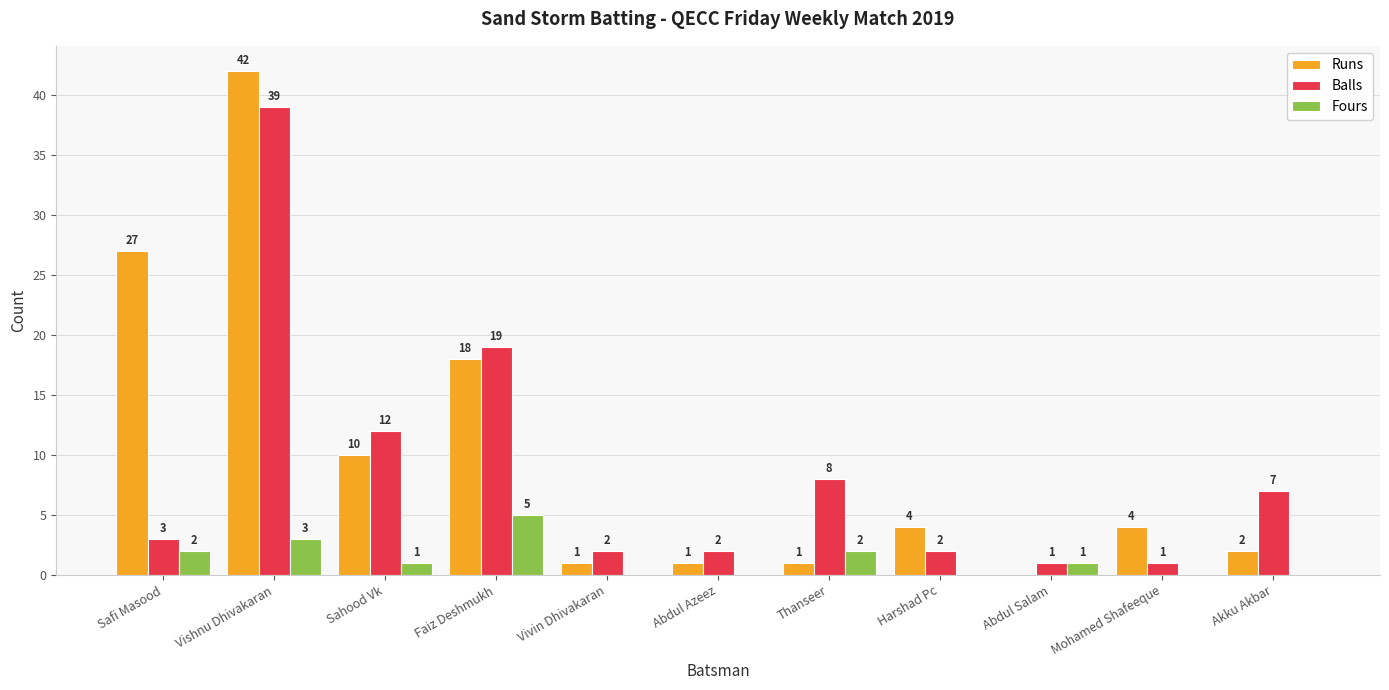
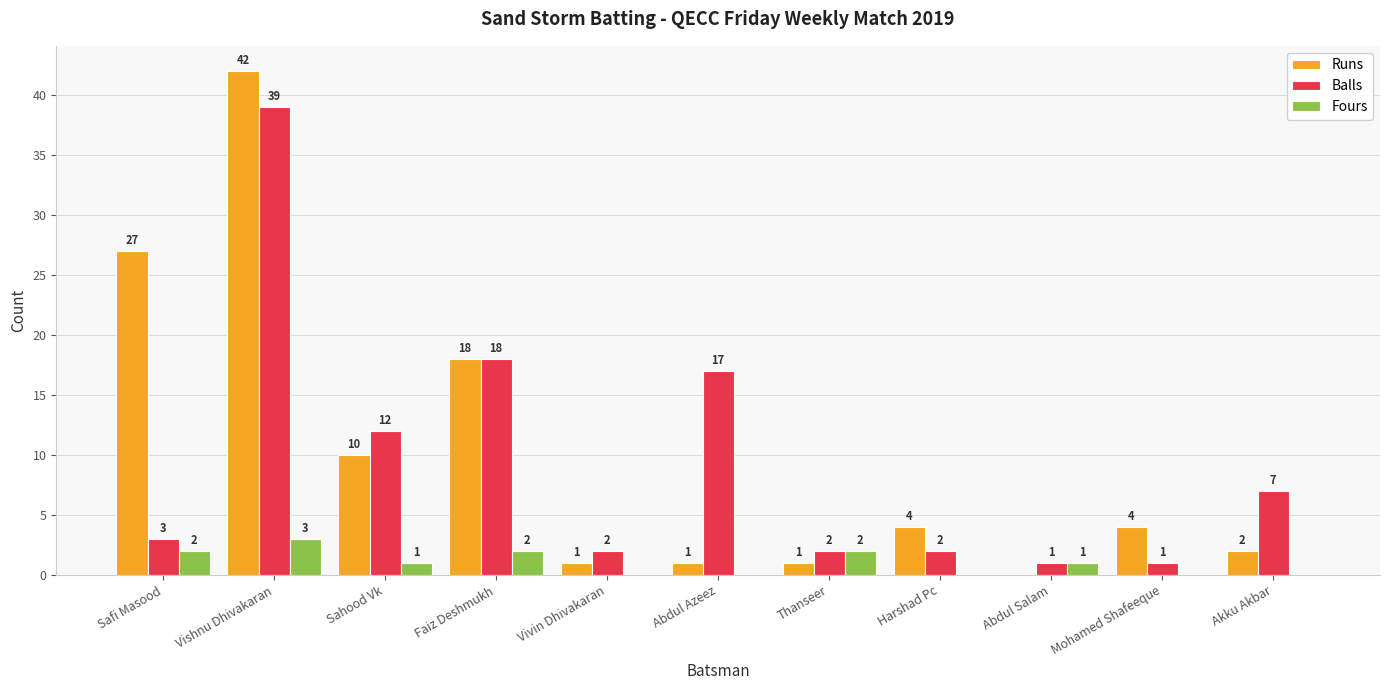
Balls, Faiz Deshmukh: 19 -> 18
Fours, Faiz Deshmukh: 5 -> 2
Balls, Abdul Azeez: 2 -> 17
Balls, Thanseer: 8 -> 2
